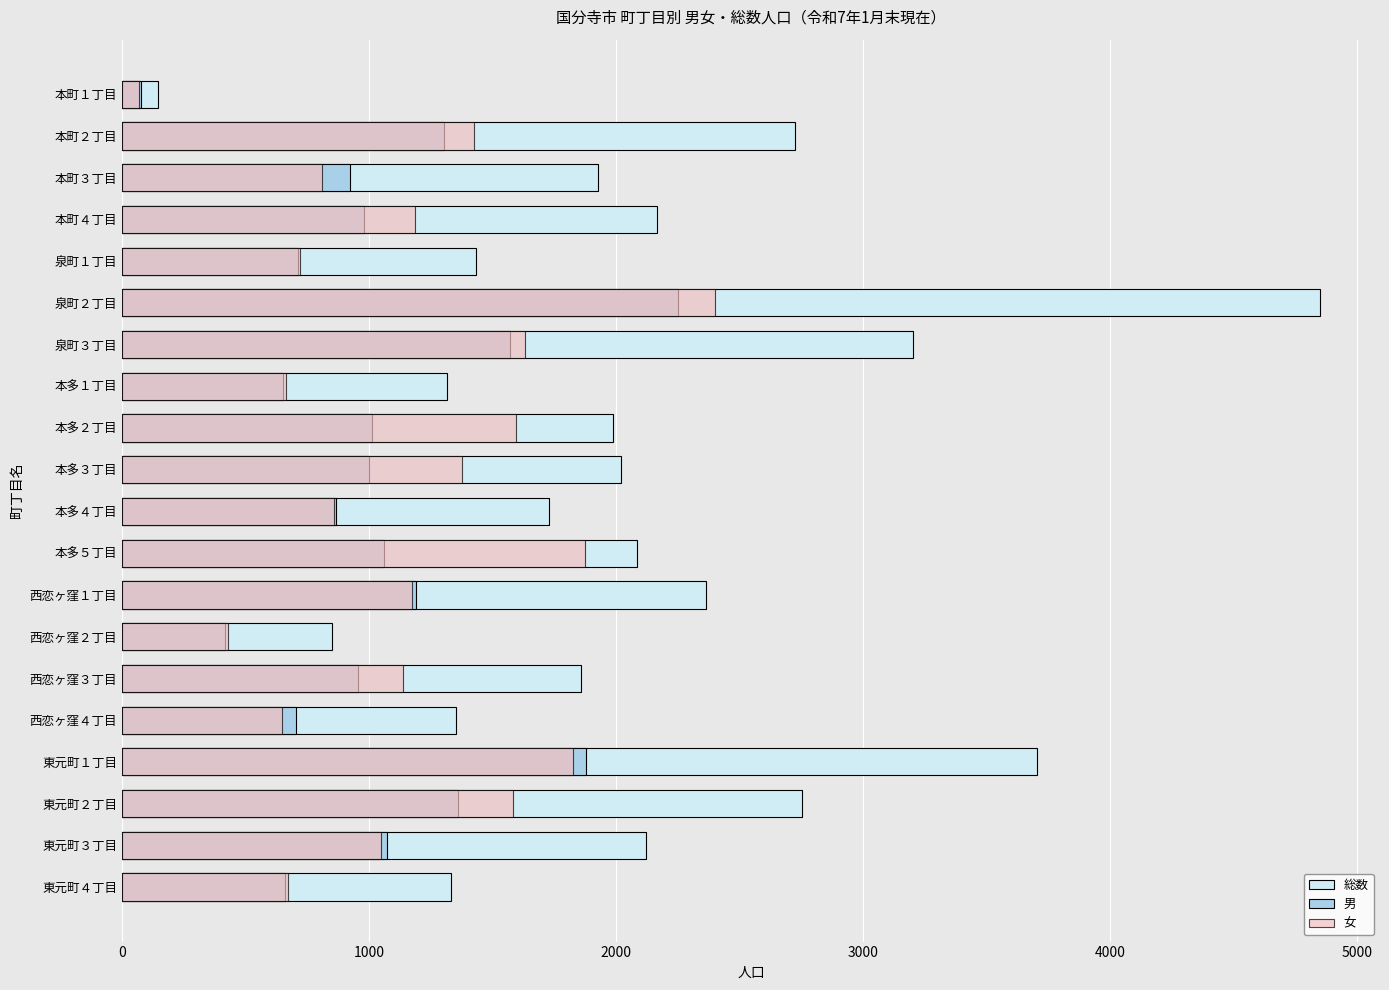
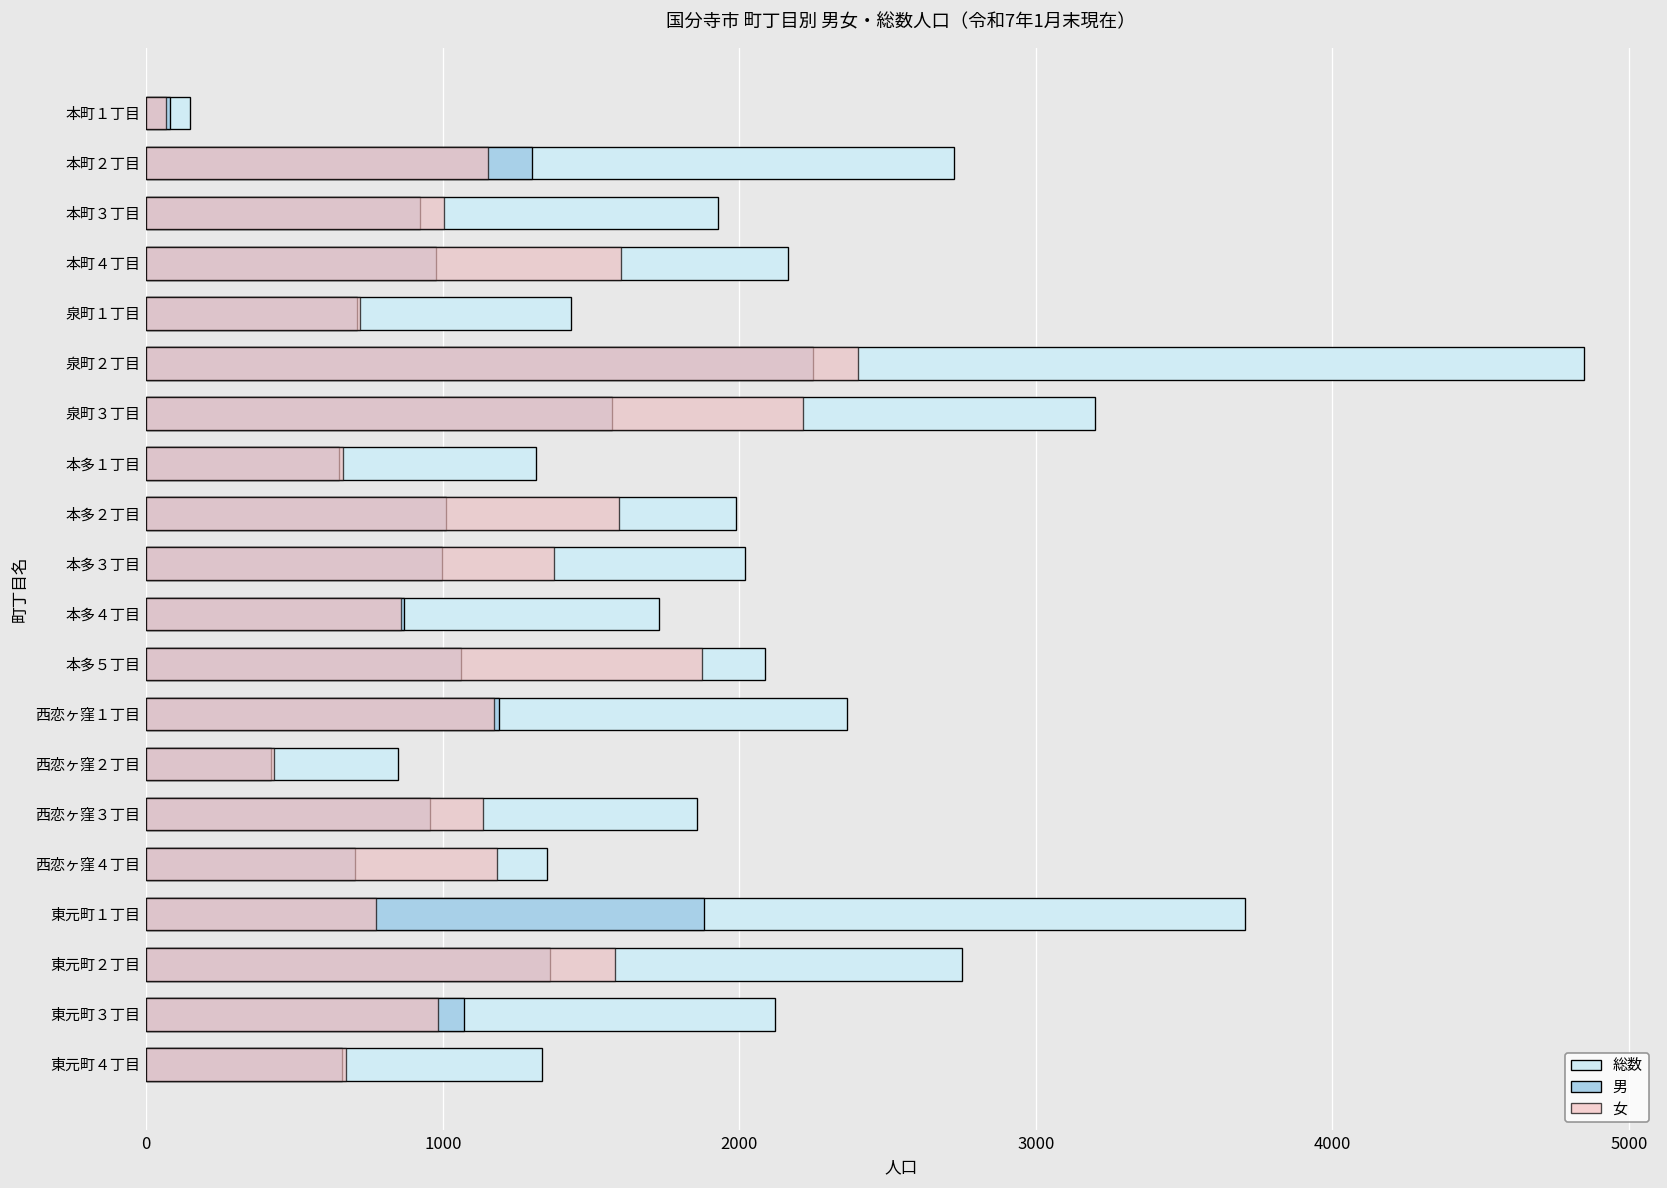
女, 本町２丁目: 1420 -> 1150
女, 本町３丁目: 810 -> 1000
女, 本町４丁目: 1190 -> 1600
女, 泉町３丁目: 1630 -> 2220
女, 西恋ヶ窪４丁目: 650 -> 1180
女, 東元町１丁目: 1820 -> 780
女, 東元町３丁目: 1050 -> 990
